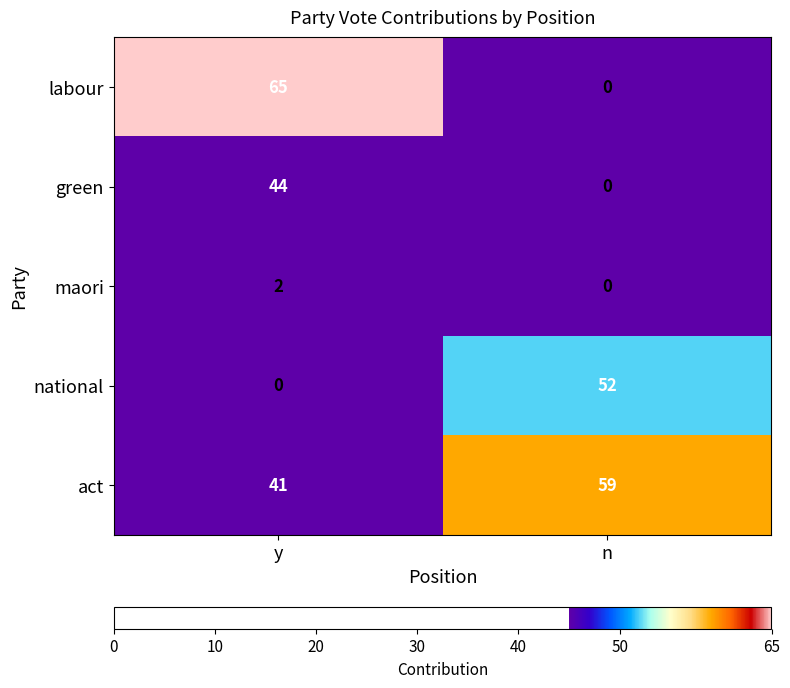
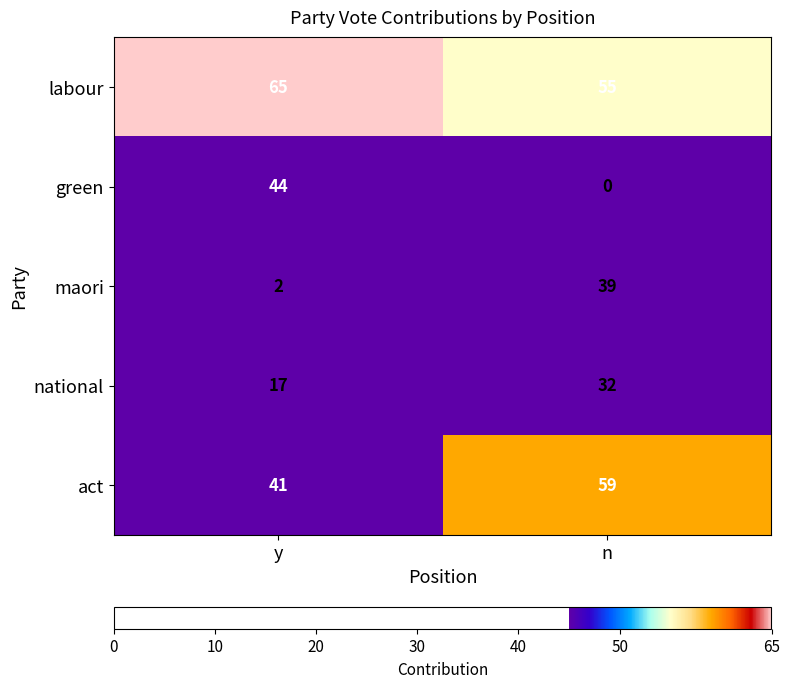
labour, n: 0 -> 55
maori, n: 0 -> 39
national, y: 0 -> 17
national, n: 52 -> 32
